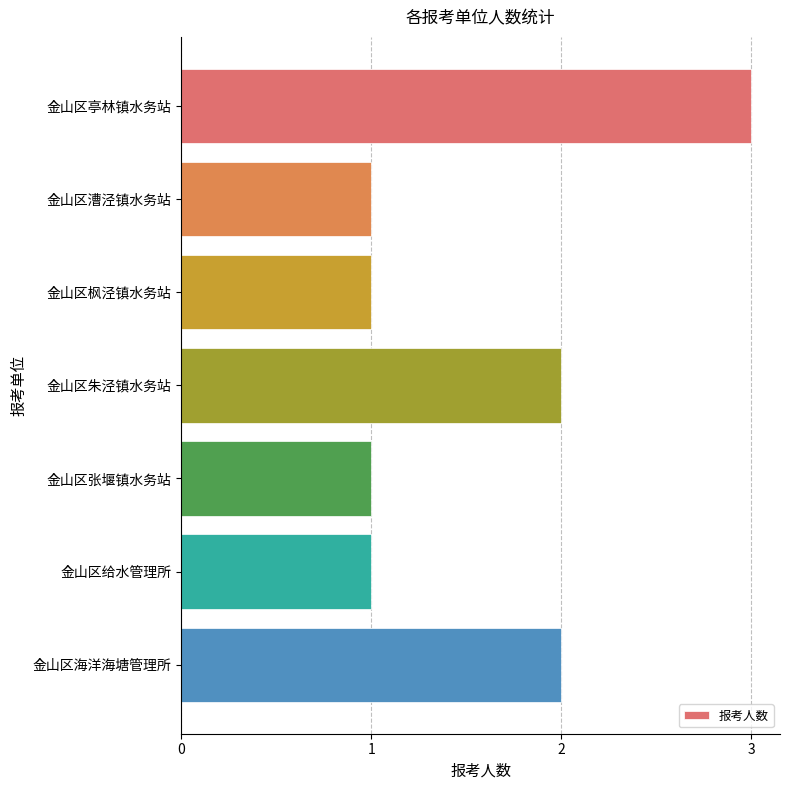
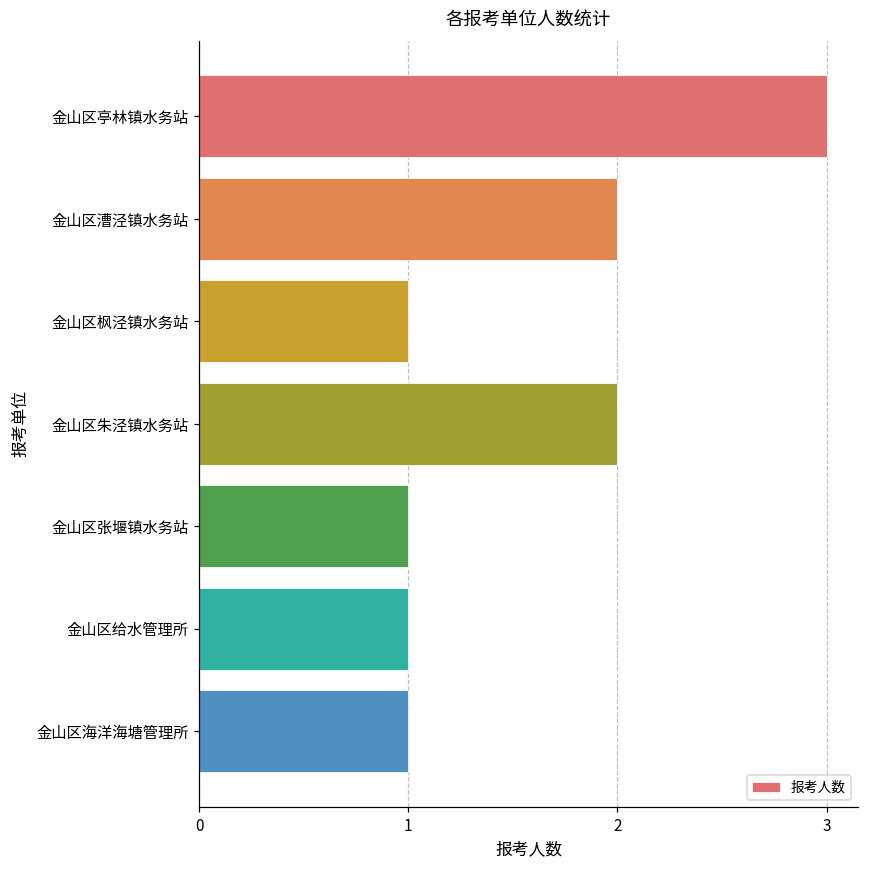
金山区漕泾镇水务站: 1 -> 2
金山区海洋海塘管理所: 2 -> 1
